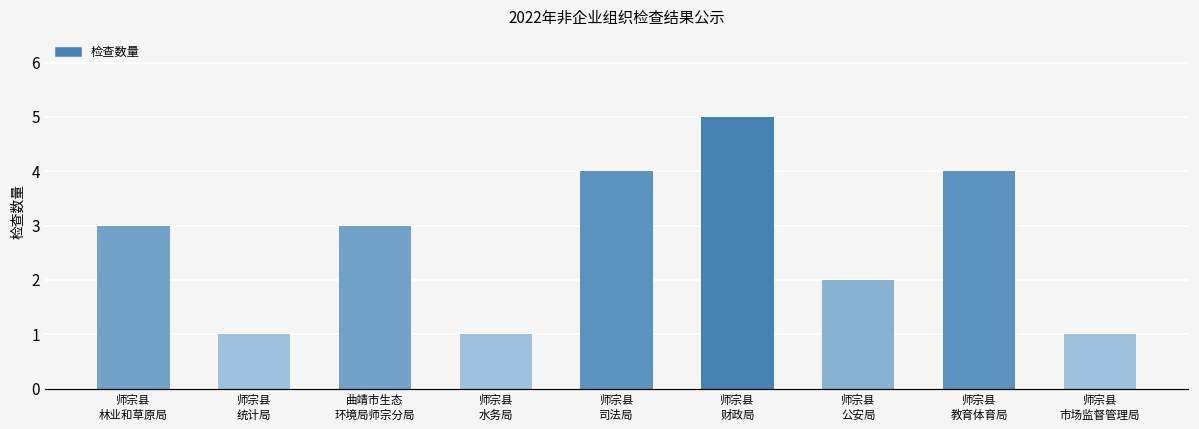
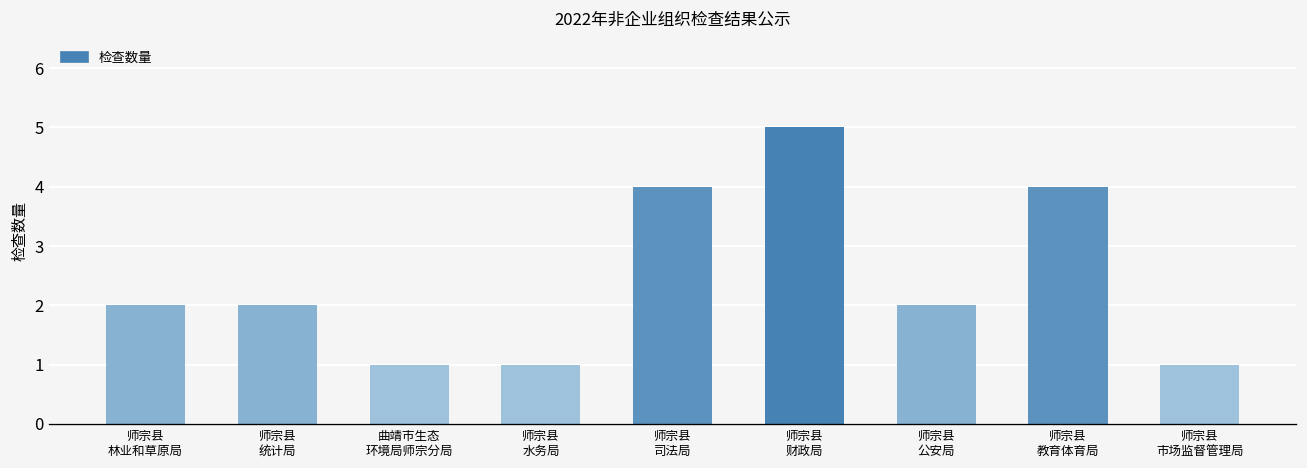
师宗县 林业和草原局: 3 -> 2
师宗县 统计局: 1 -> 2
曲靖市生态 环境局师宗分局: 3 -> 1
